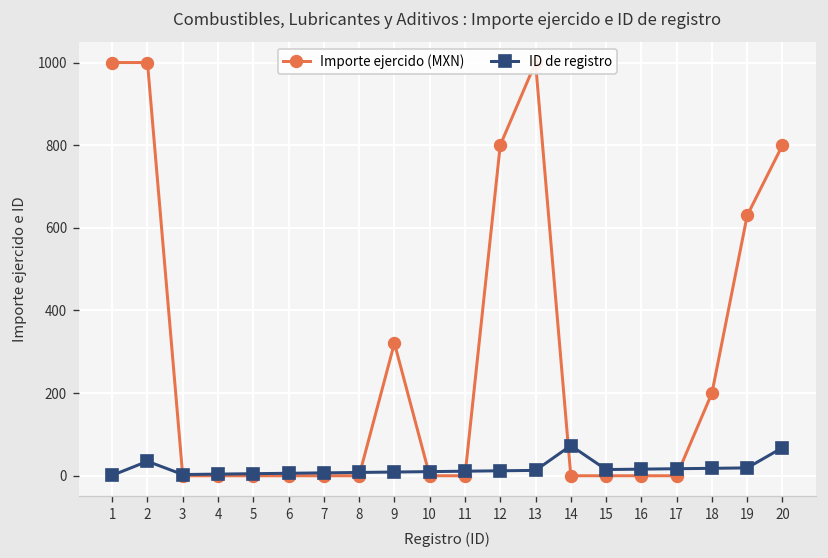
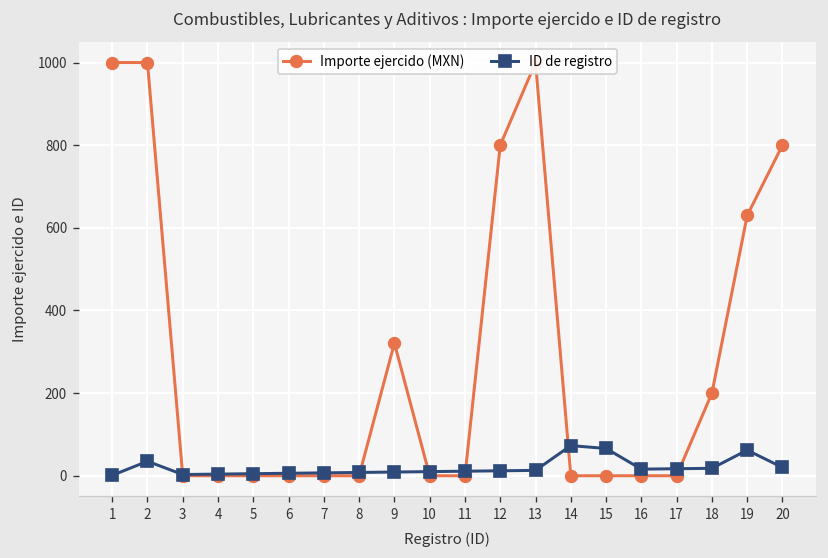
ID de registro, 15: 20 -> 70
ID de registro, 19: 20 -> 60
ID de registro, 20: 70 -> 20
